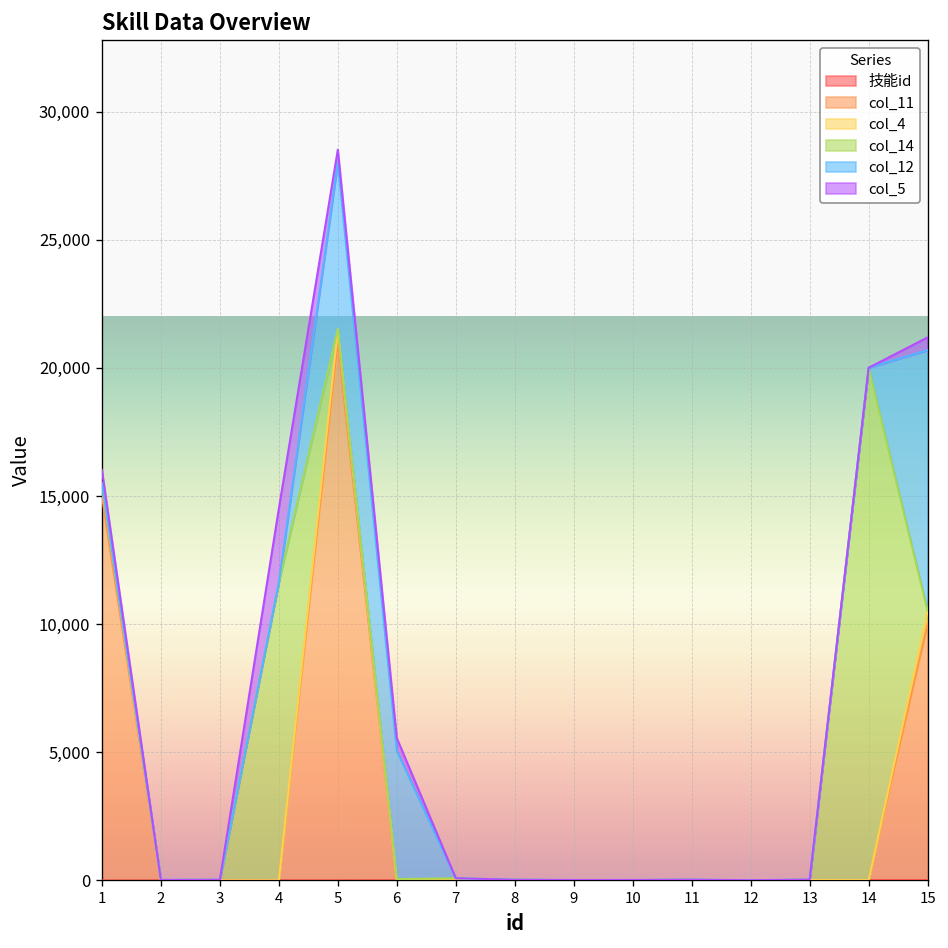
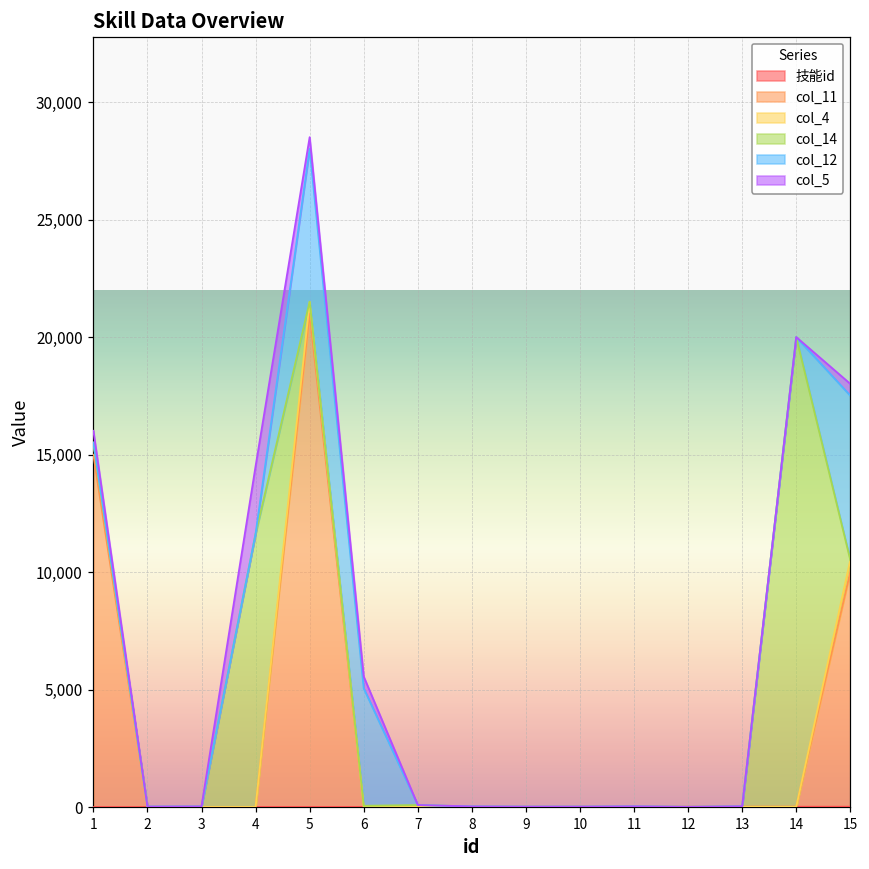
col_12, 15: 10,200 -> 7,000
